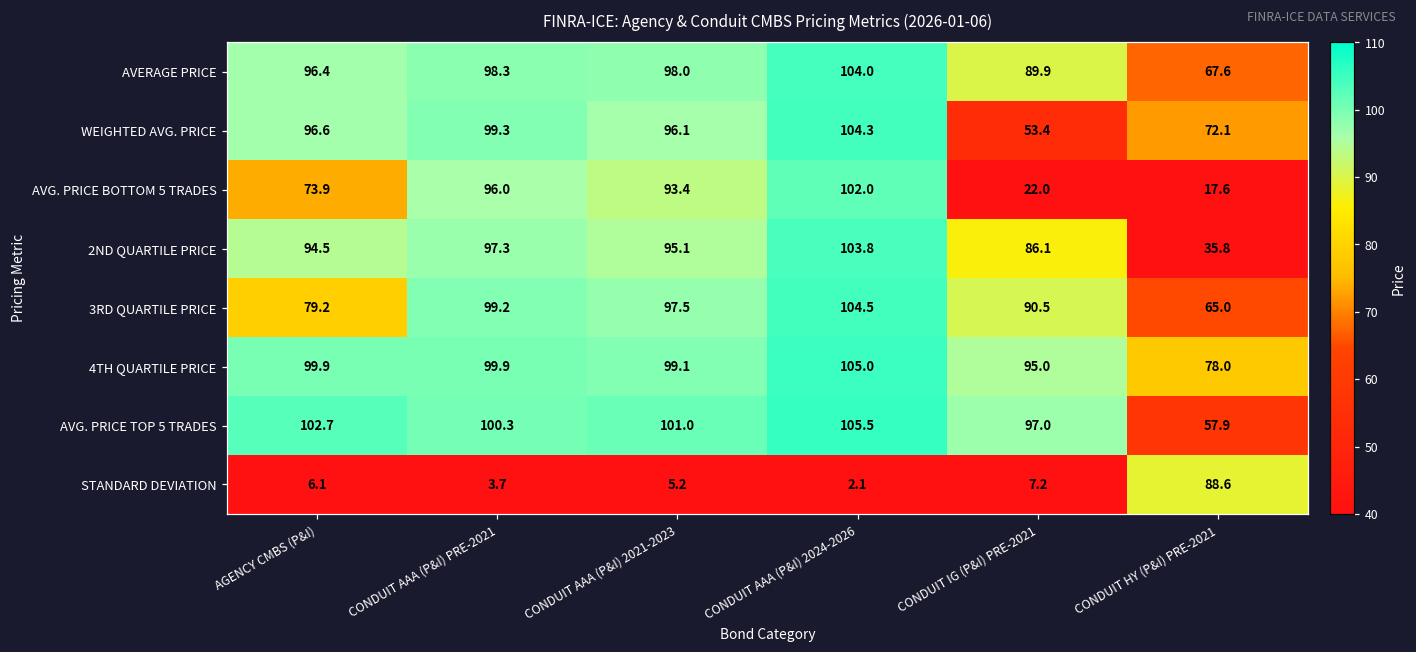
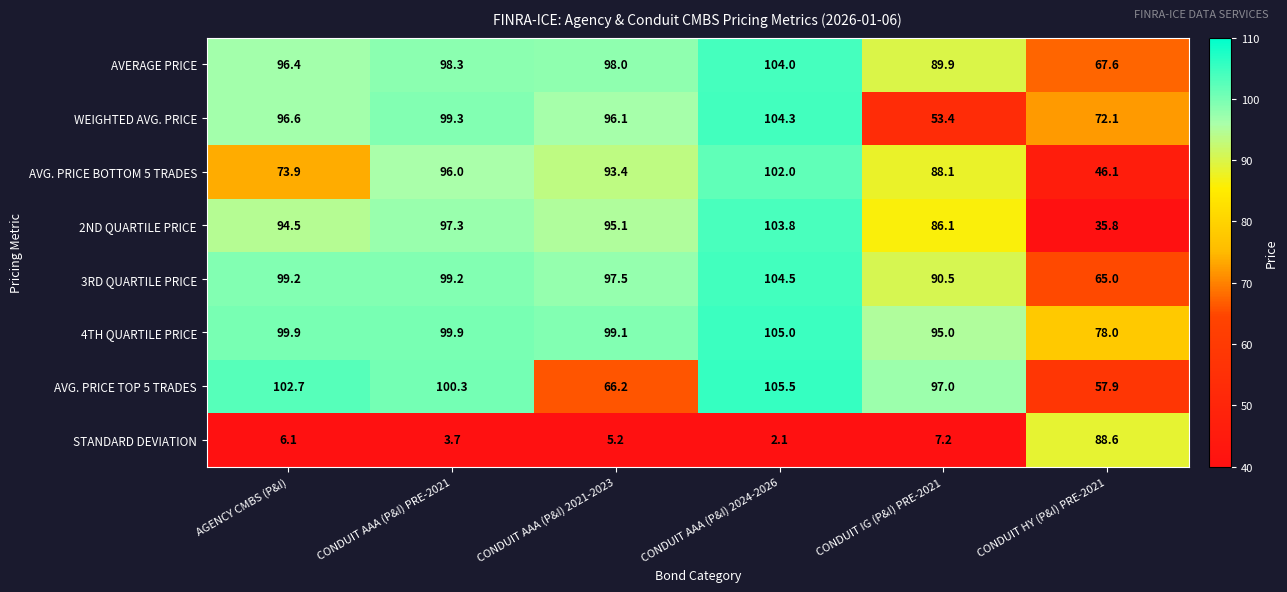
AVG. PRICE BOTTOM 5 TRADES, CONDUIT IG (P&I) PRE-2021: 22.0 -> 88.1
AVG. PRICE BOTTOM 5 TRADES, CONDUIT HY (P&I) PRE-2021: 17.6 -> 46.1
3RD QUARTILE PRICE, AGENCY CMBS (P&I): 79.2 -> 99.2
AVG. PRICE TOP 5 TRADES, CONDUIT AAA (P&I) 2021-2023: 101.0 -> 66.2
